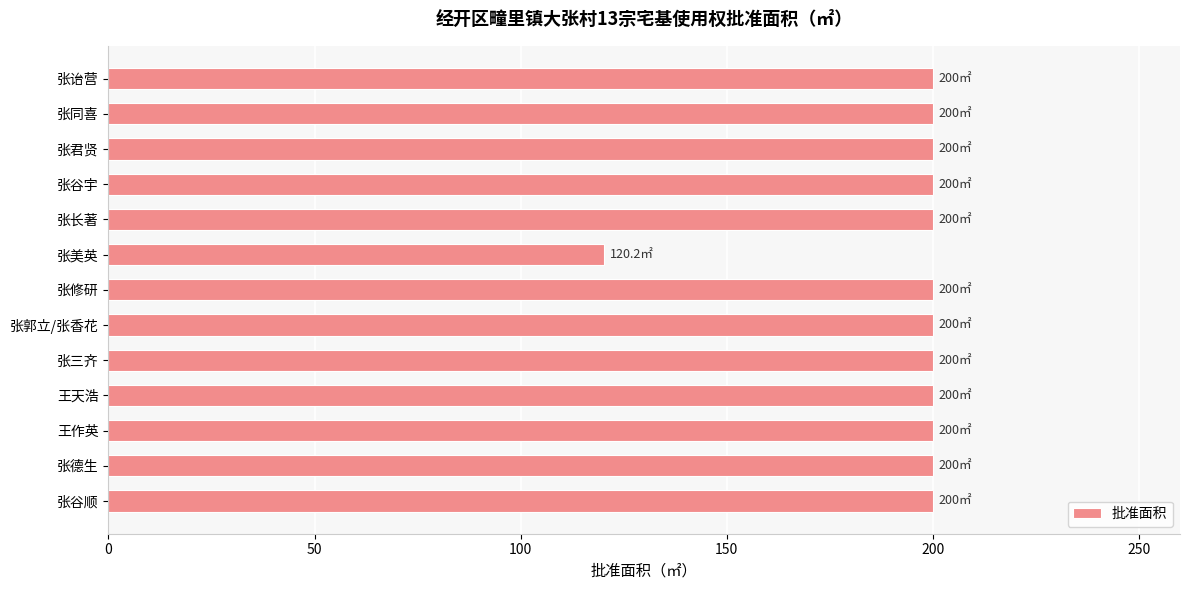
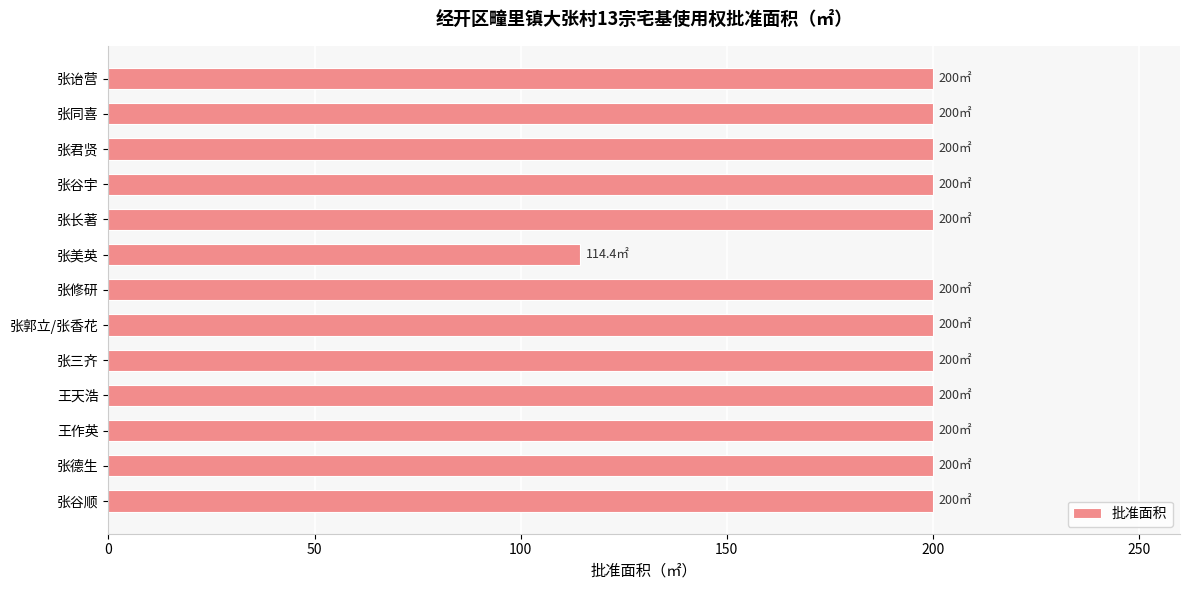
张美英: 120.2㎡ -> 114.4㎡
